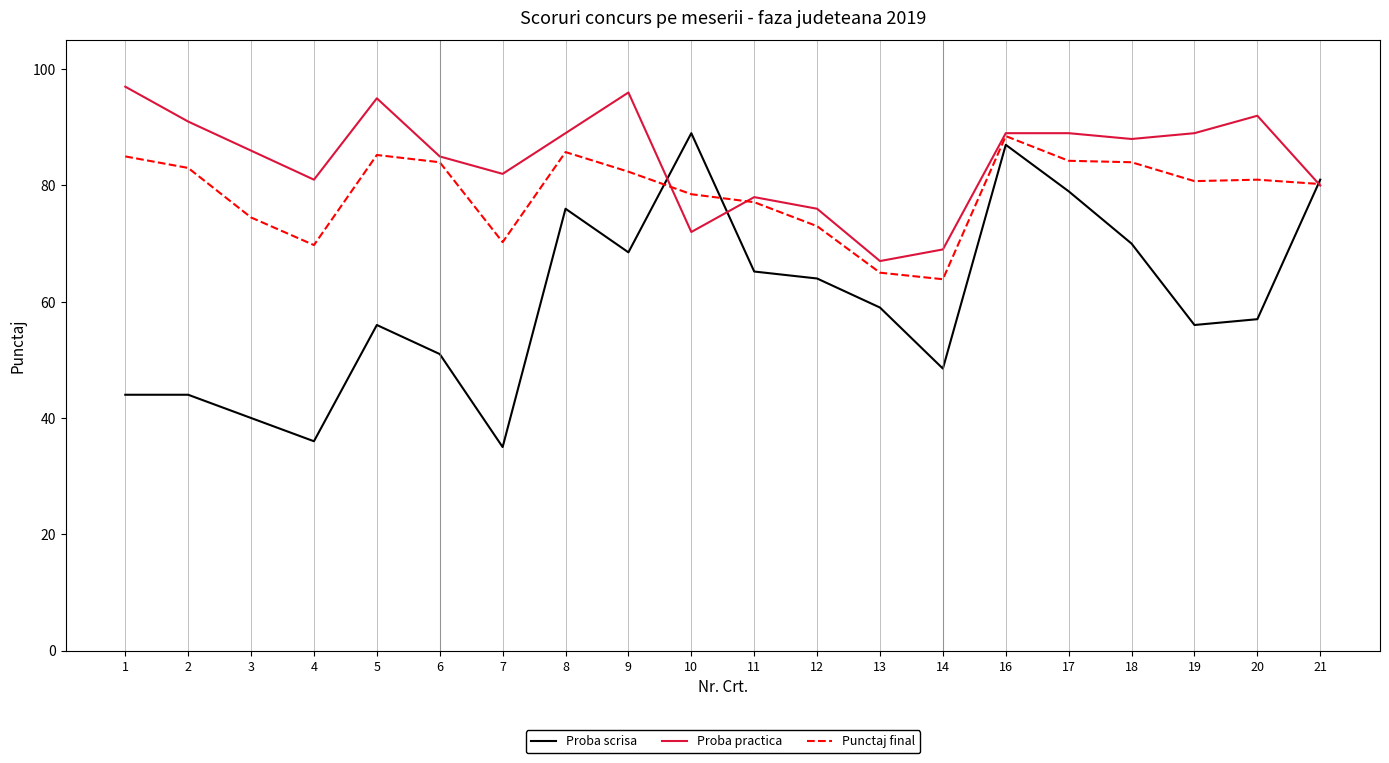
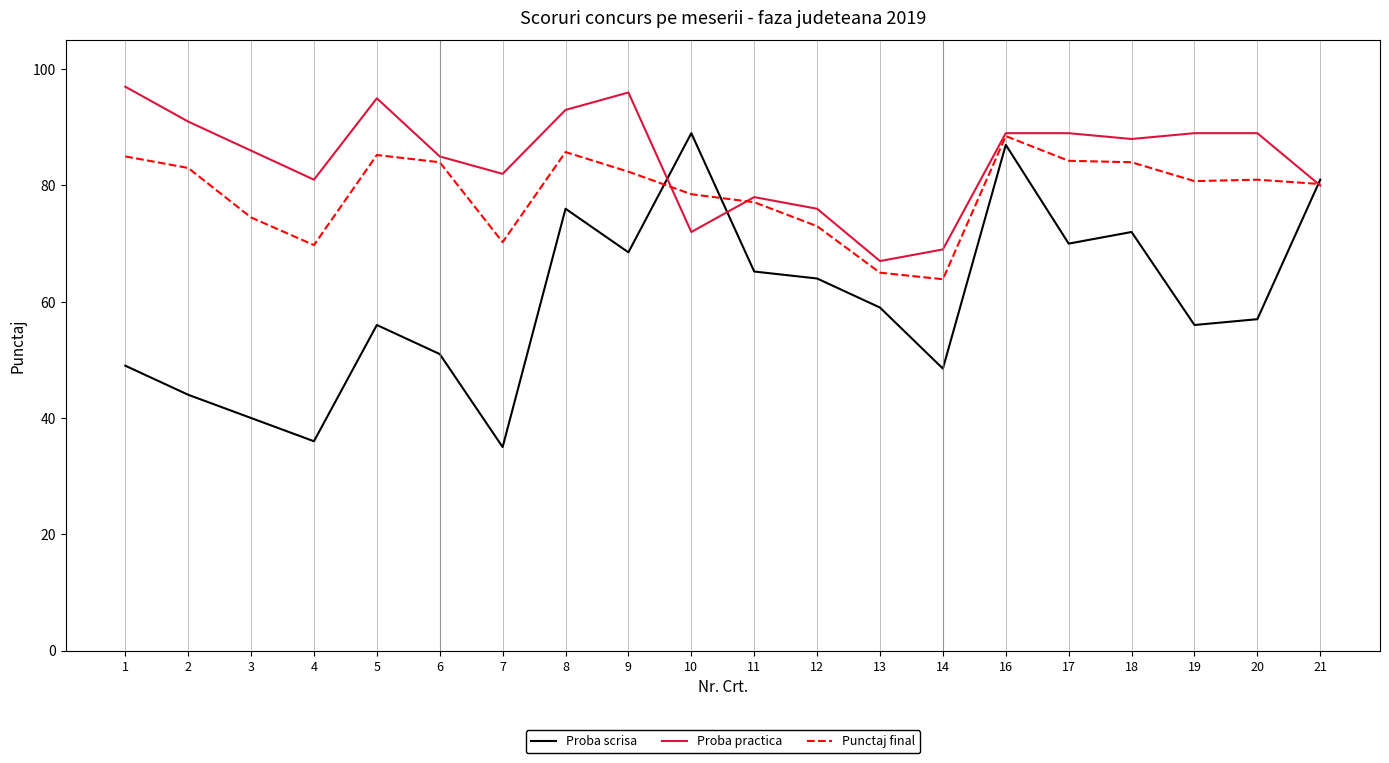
Proba scrisa, 1: 44 -> 49
Proba practica, 8: 89 -> 93
Proba scrisa, 17: 79 -> 70
Proba scrisa, 18: 70 -> 72
Proba practica, 20: 92 -> 89
